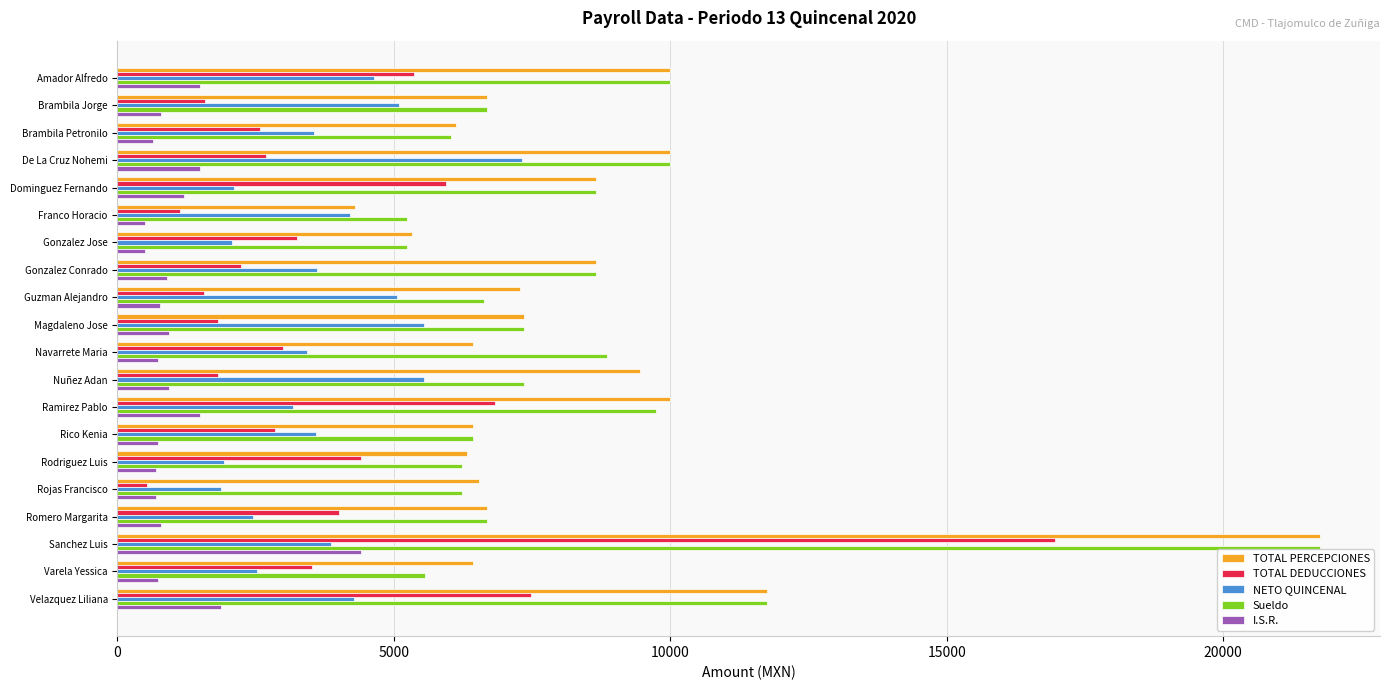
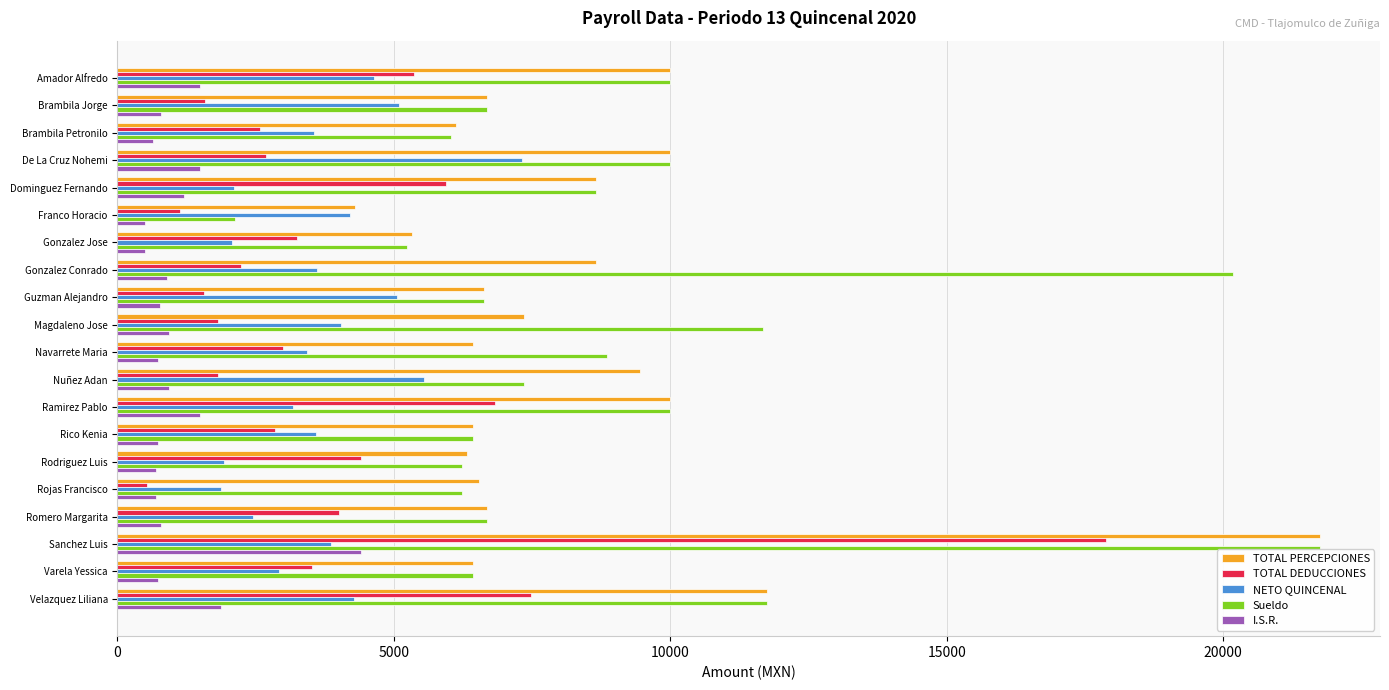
Sueldo, Franco Horacio: 5200 -> 2100
Sueldo, Gonzalez Conrado: 8700 -> 20200
TOTAL PERCEPCIONES, Guzman Alejandro: 7300 -> 6600
NETO QUINCENAL, Magdaleno Jose: 5500 -> 4100
Sueldo, Magdaleno Jose: 7400 -> 11700
Sueldo, Ramirez Pablo: 9700 -> 10000
TOTAL DEDUCCIONES, Sanchez Luis: 17000 -> 17900
NETO QUINCENAL, Varela Yessica: 2500 -> 2900
Sueldo, Varela Yessica: 5600 -> 6400
